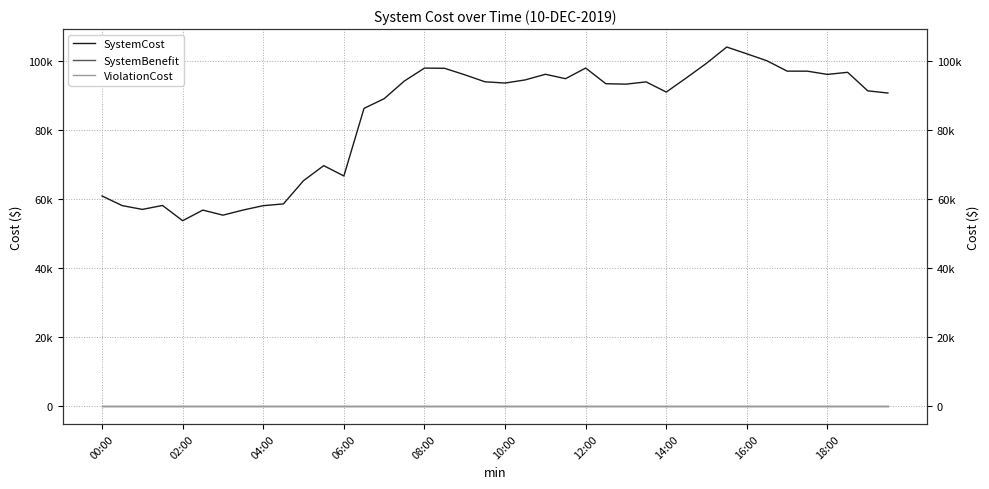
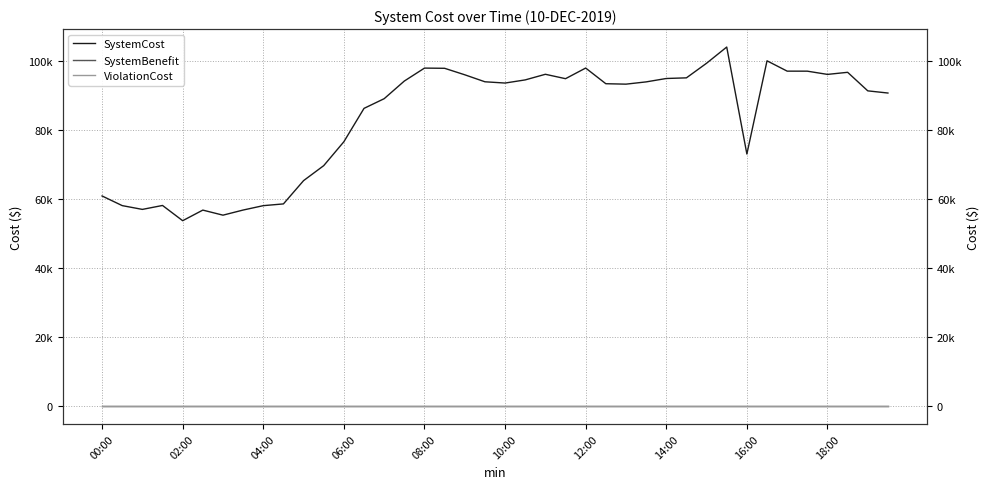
SystemCost, 06:00: 67000 -> 76000
SystemCost, 14:00: 91000 -> 95000
SystemCost, 16:00: 102000 -> 73000
